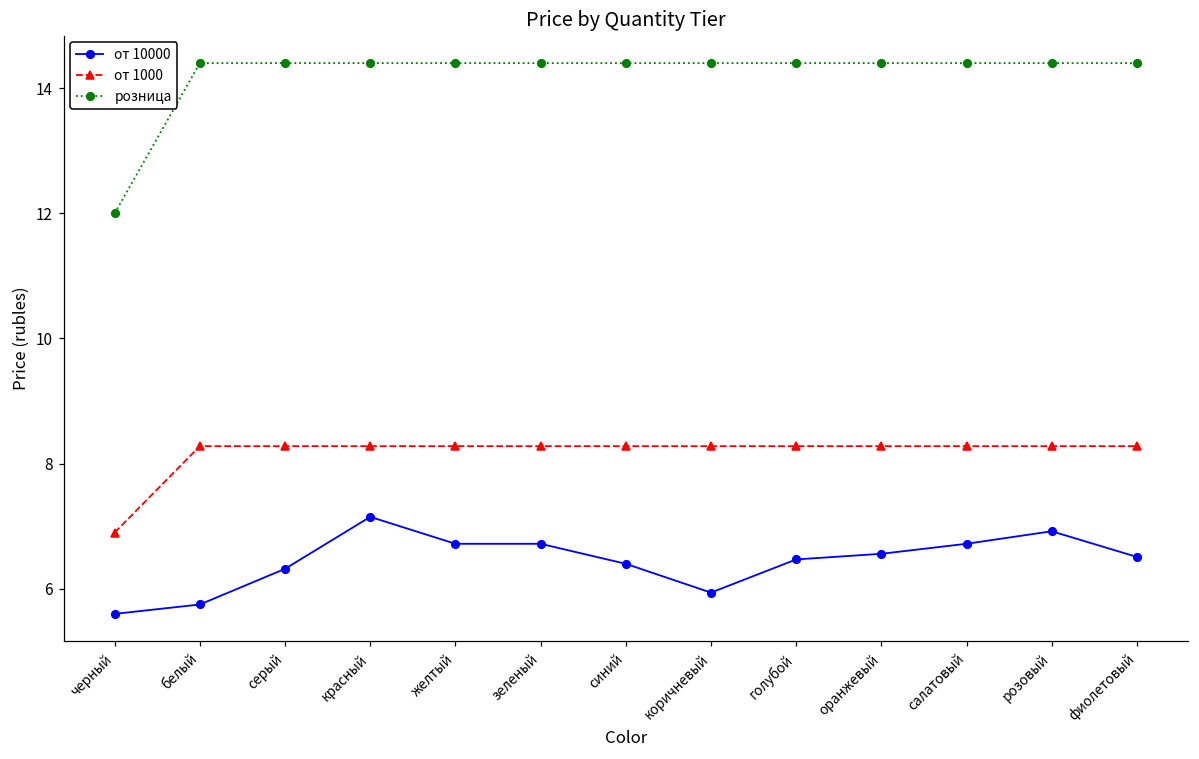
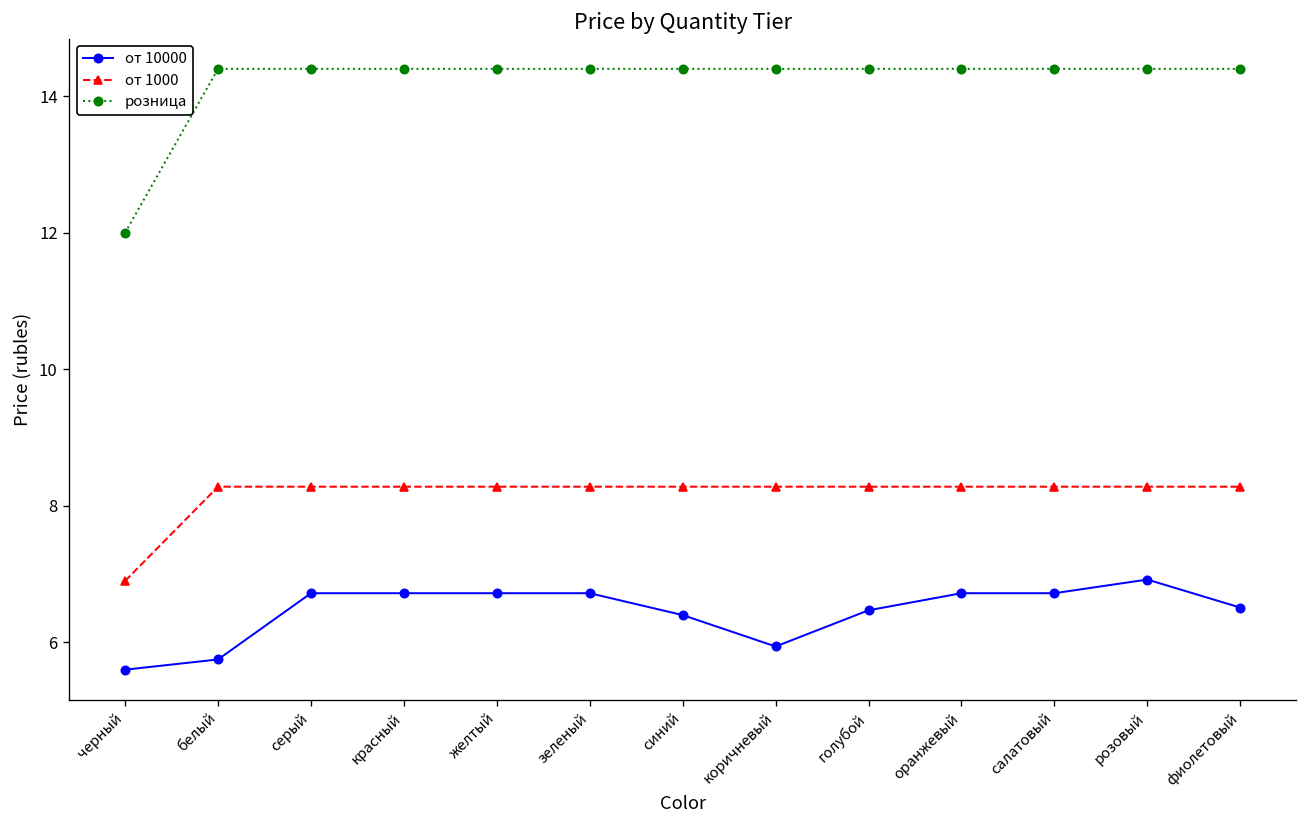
от 10000, серый: 6.3 -> 6.7
от 10000, красный: 7.2 -> 6.7
от 10000, оранжевый: 6.6 -> 6.7
